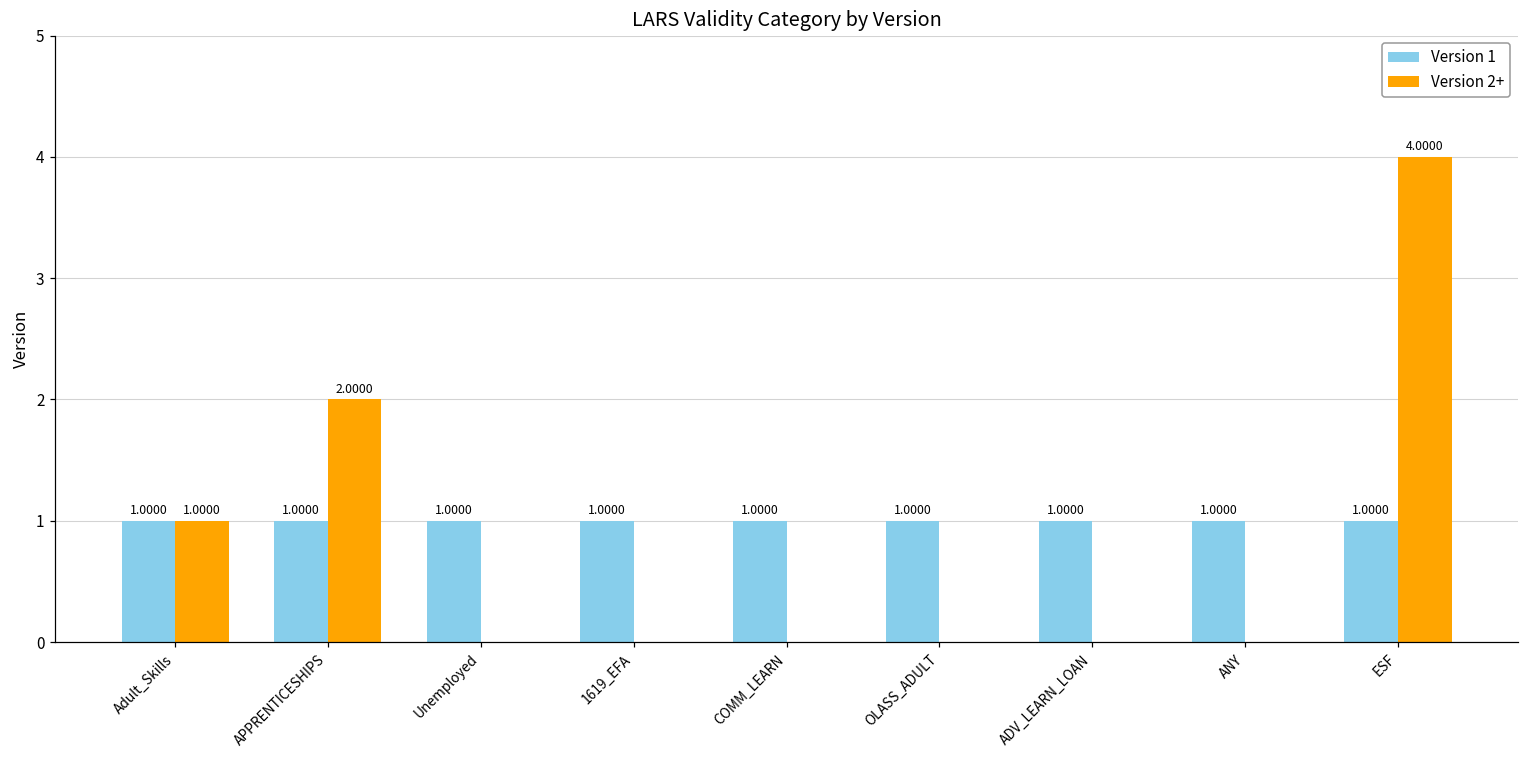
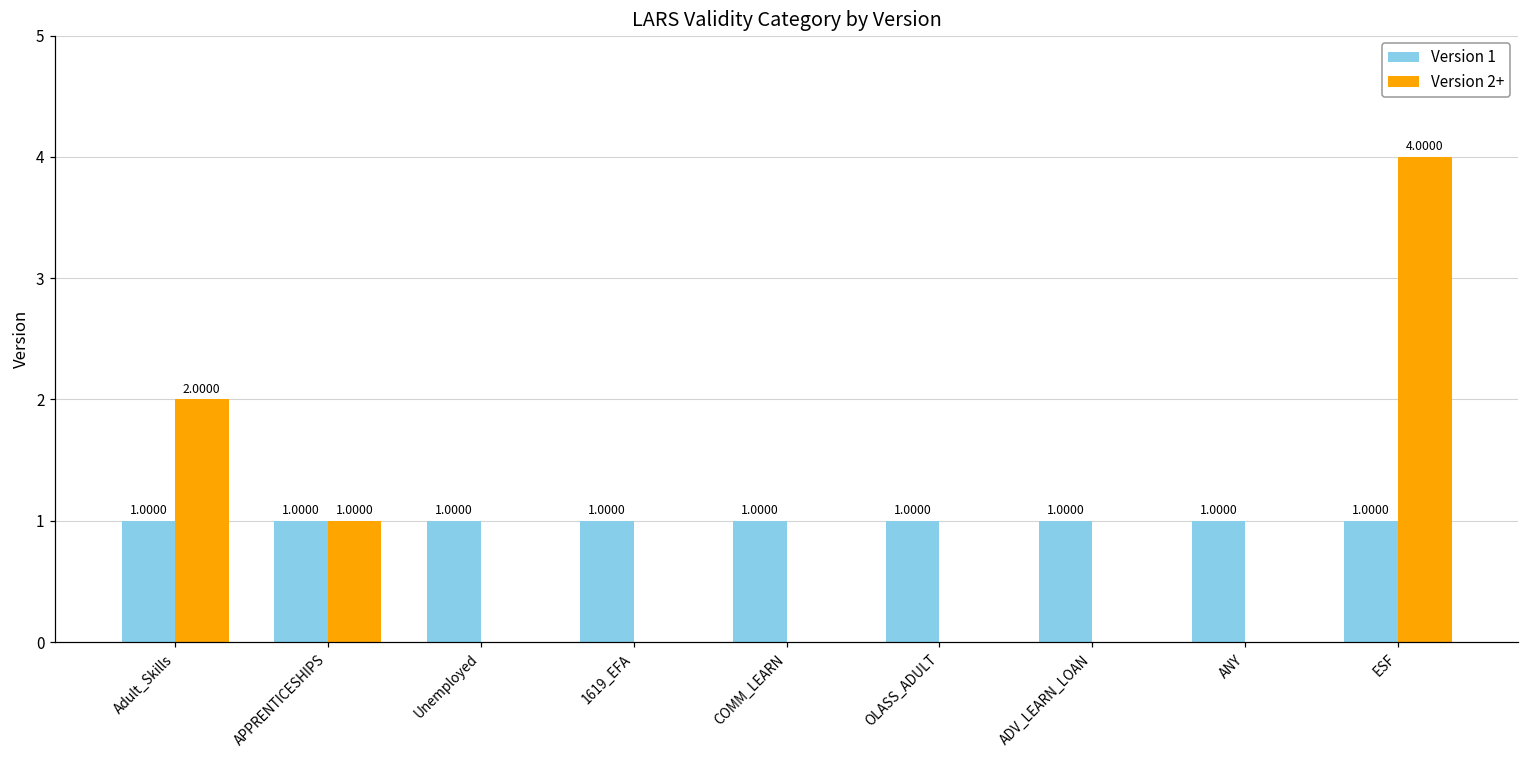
Version 2+, Adult_Skills: 1.0000 -> 2.0000
Version 2+, APPRENTICESHIPS: 2.0000 -> 1.0000
